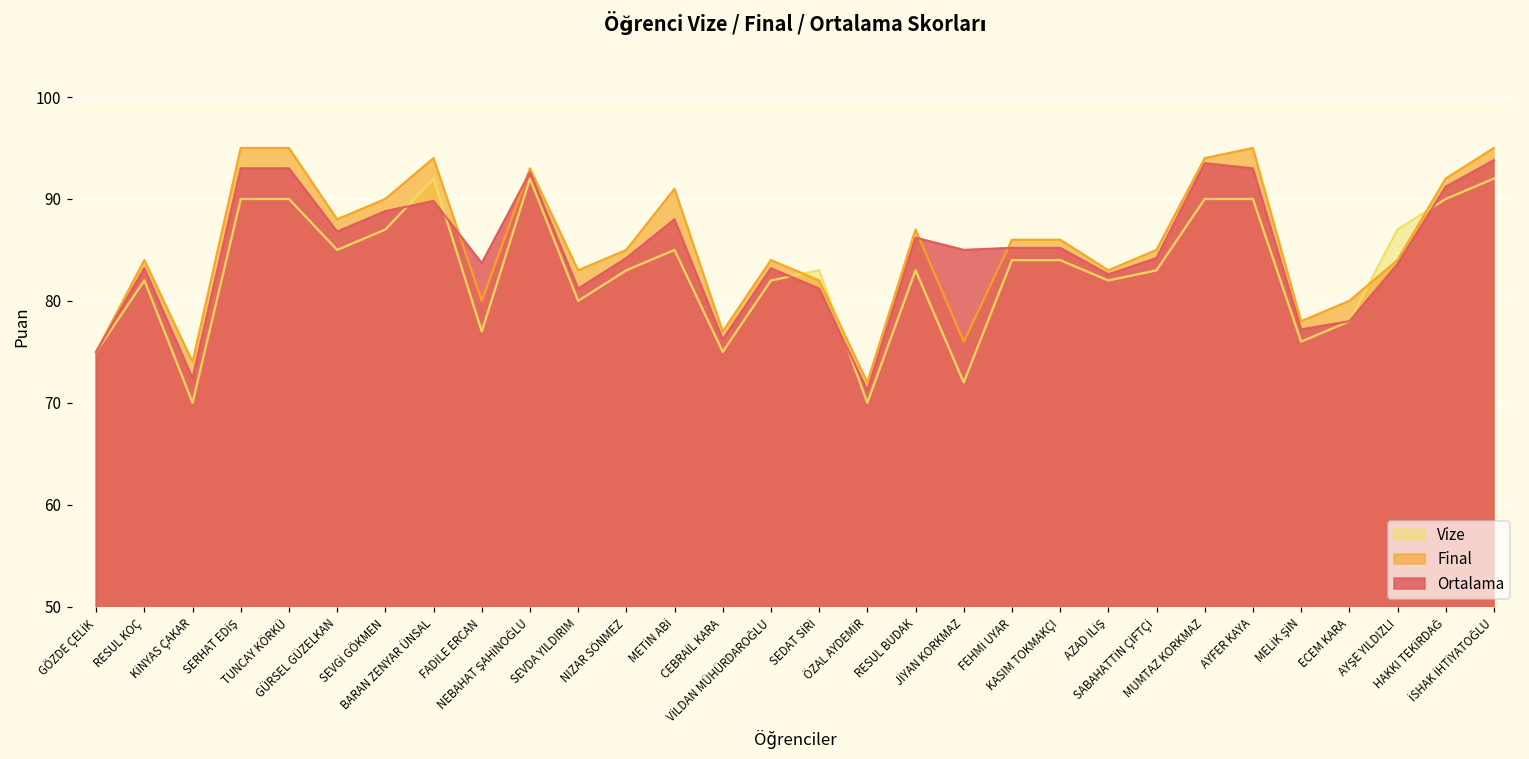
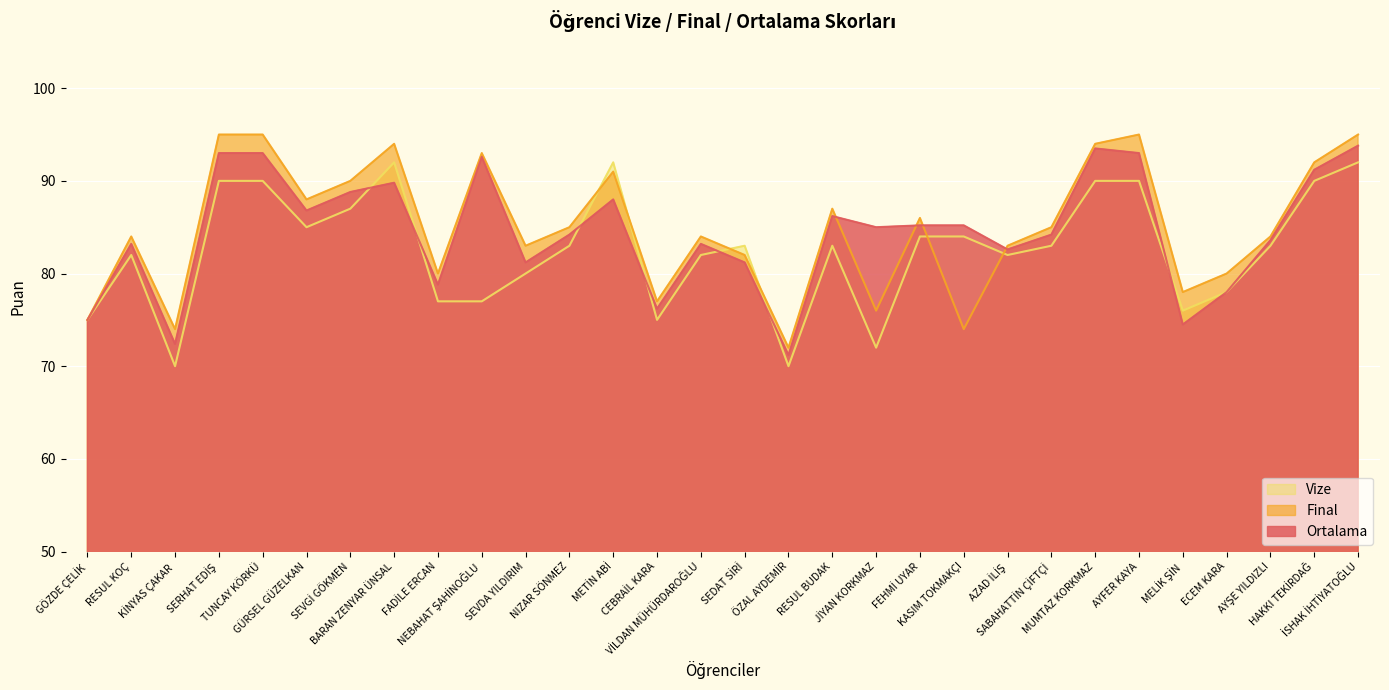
Ortalama, FADİLE ERCAN: 84 -> 79
Vize, NEBAHAT ŞAHİNOĞLU: 92 -> 77
Vize, METİN ABİ: 85 -> 92
Final, KASIM TOKMAKÇI: 86 -> 74
Ortalama, MELİK ŞİN: 77 -> 75
Vize, AYŞE YILDIZLI: 87 -> 83
